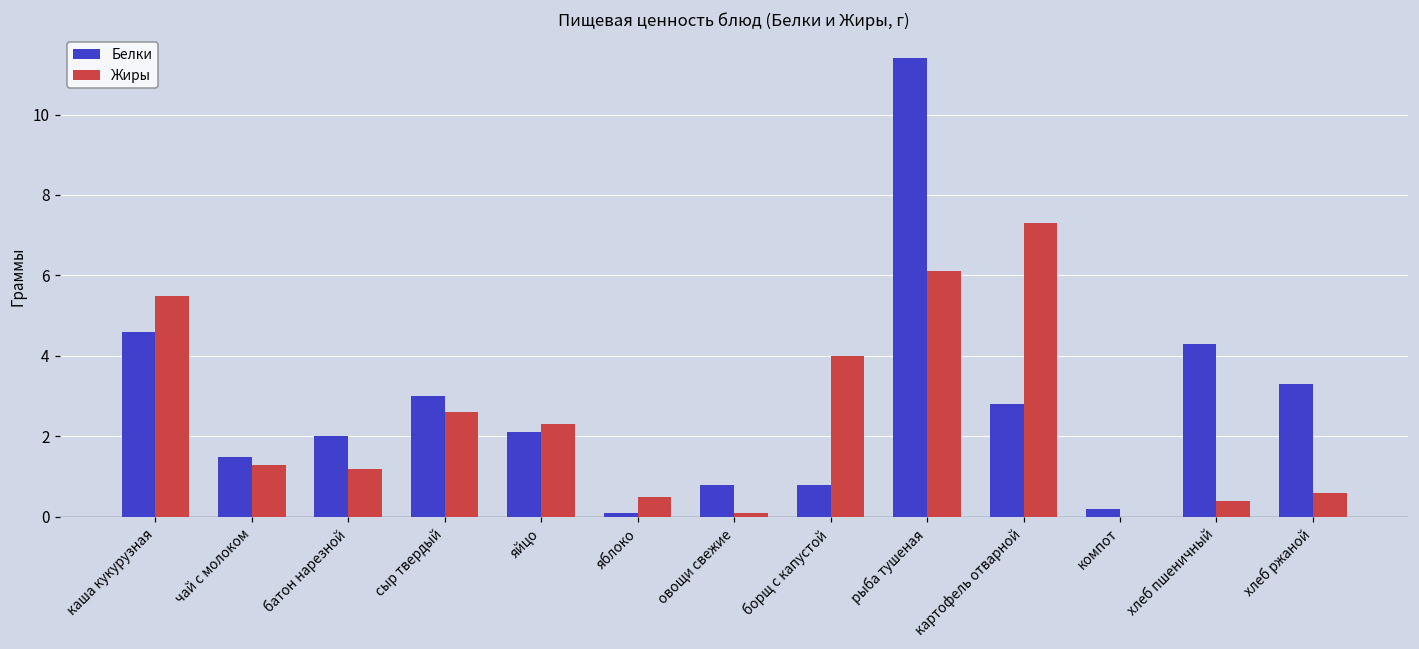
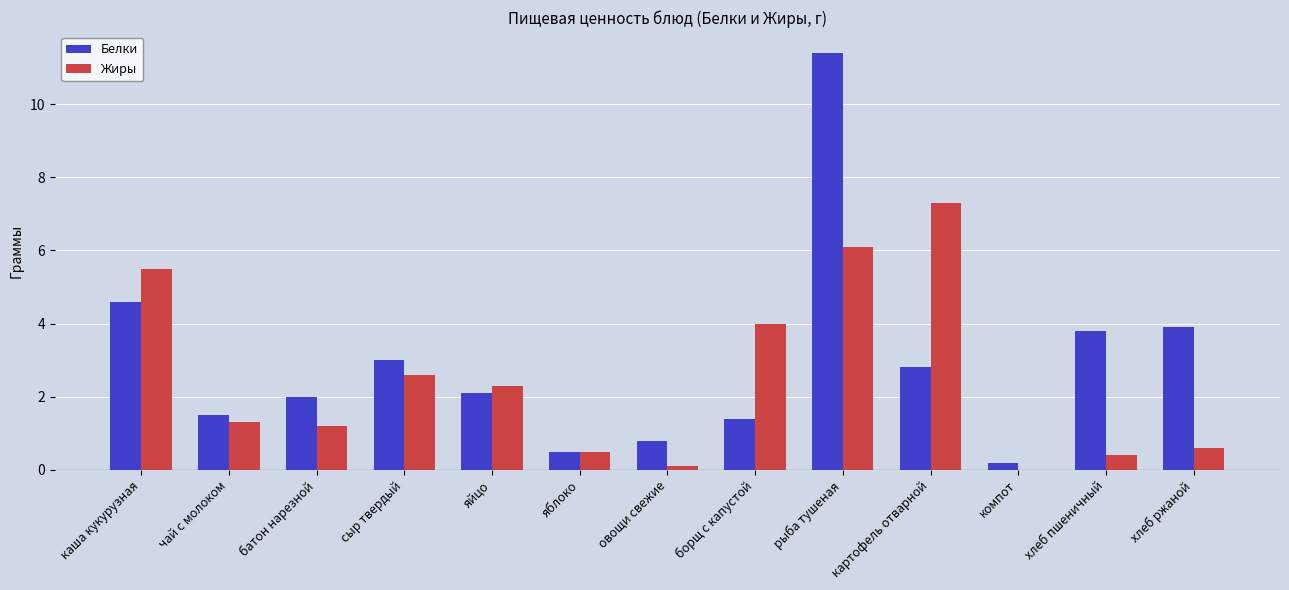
Белки, яблоко: 0.1 -> 0.5
Белки, борщ с капустой: 0.8 -> 1.4
Белки, хлеб пшеничный: 4.3 -> 3.8
Белки, хлеб ржаной: 3.3 -> 3.9
